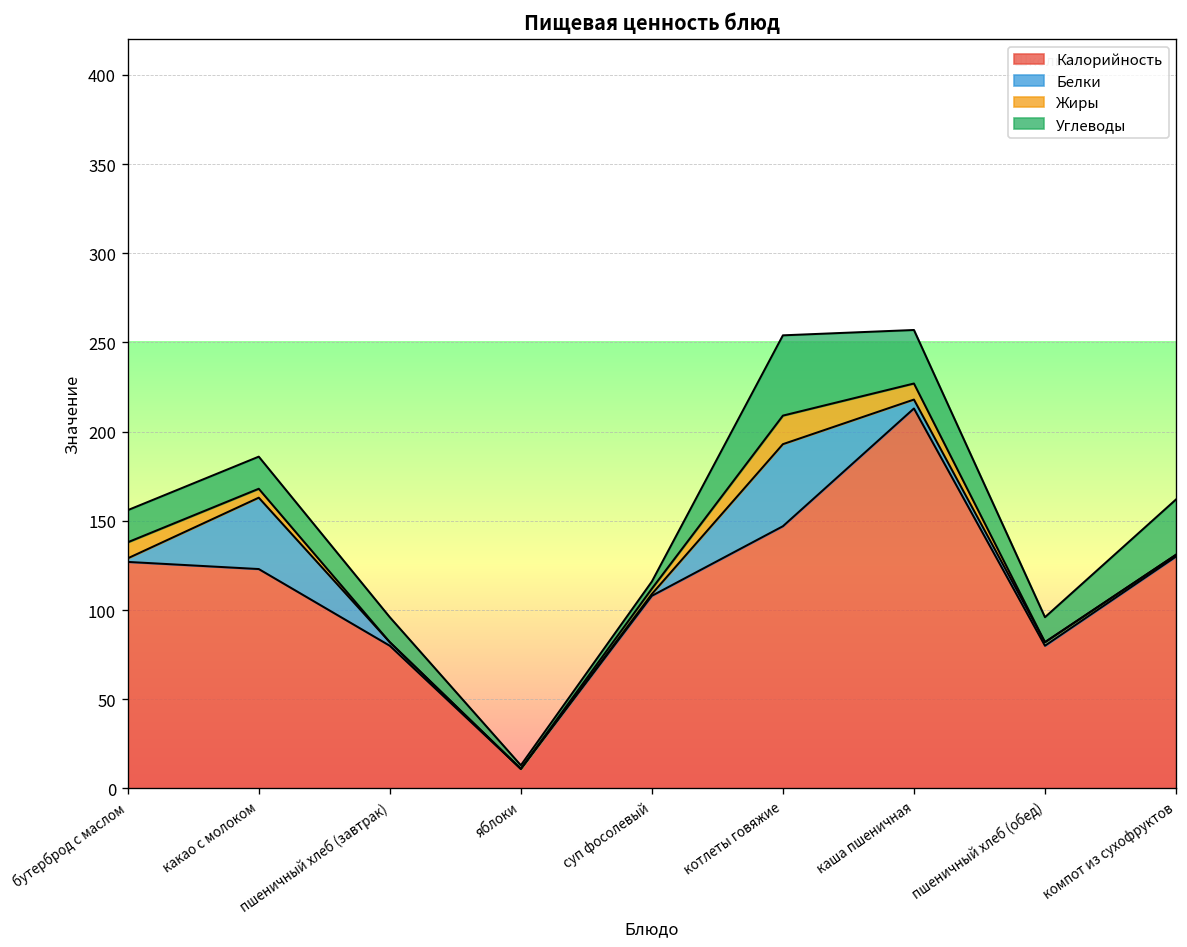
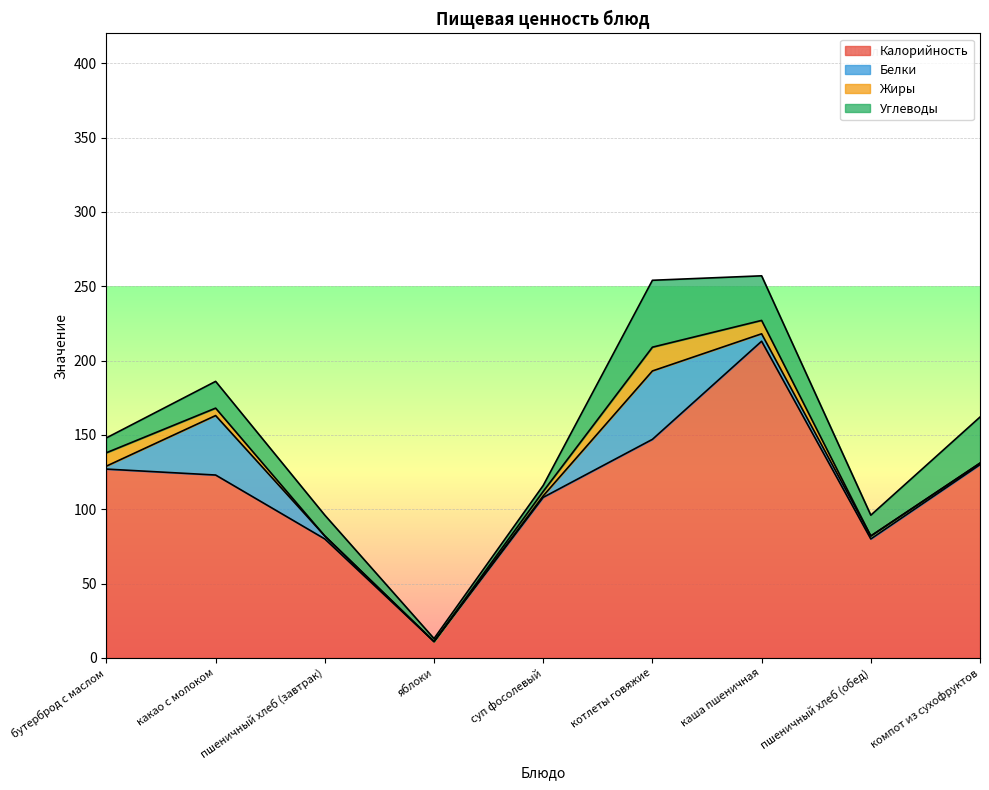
Углеводы, бутерброд с маслом: 18 -> 10
